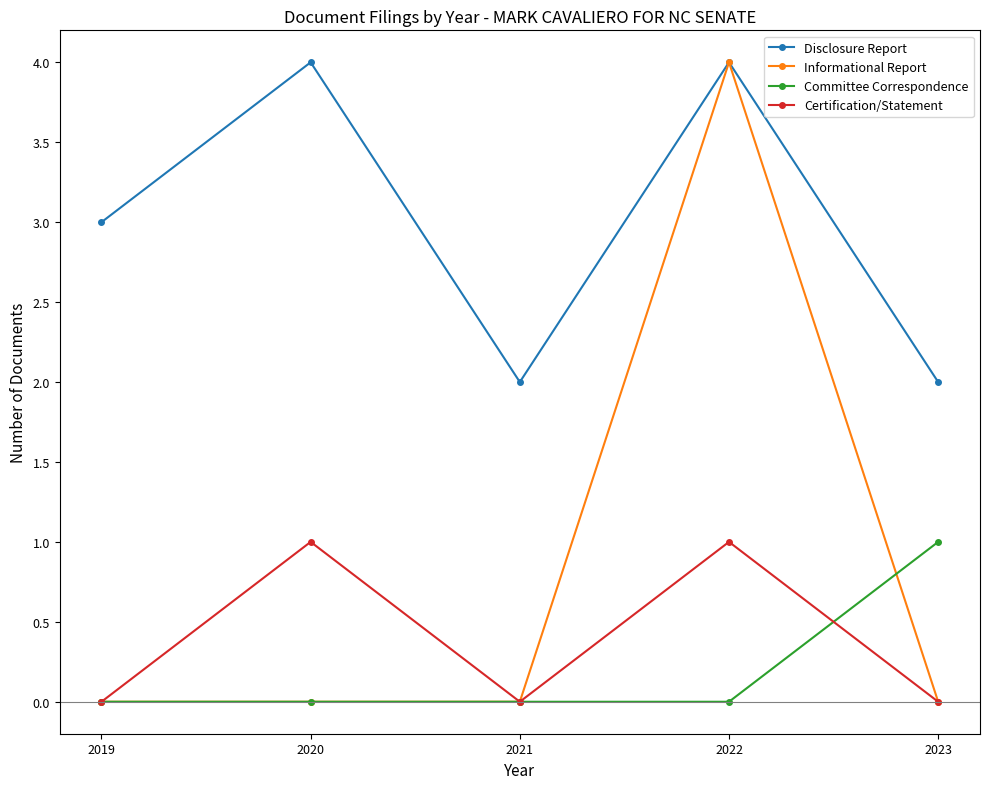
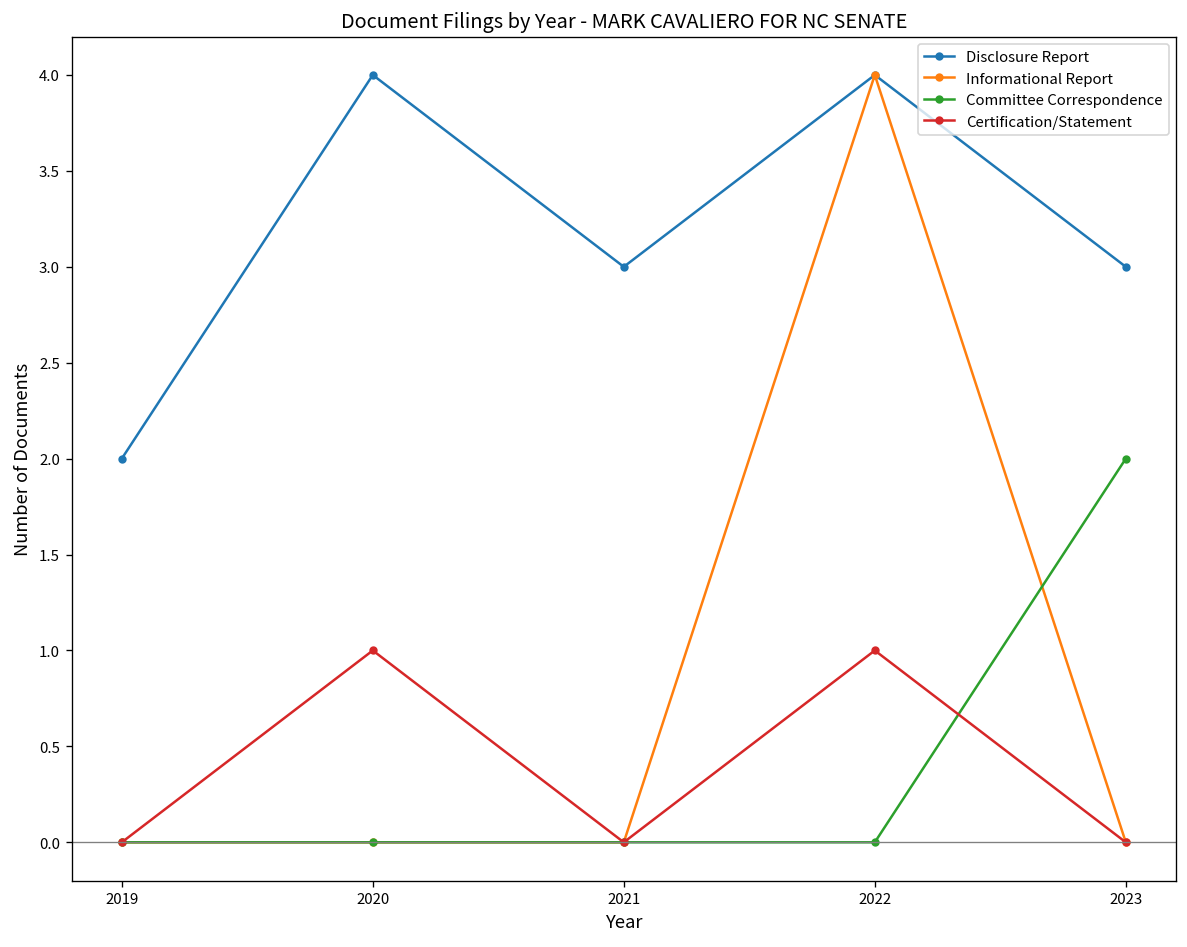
Disclosure Report, 2019: 3 -> 2
Disclosure Report, 2021: 2 -> 3
Disclosure Report, 2023: 2 -> 3
Committee Correspondence, 2023: 1 -> 2
